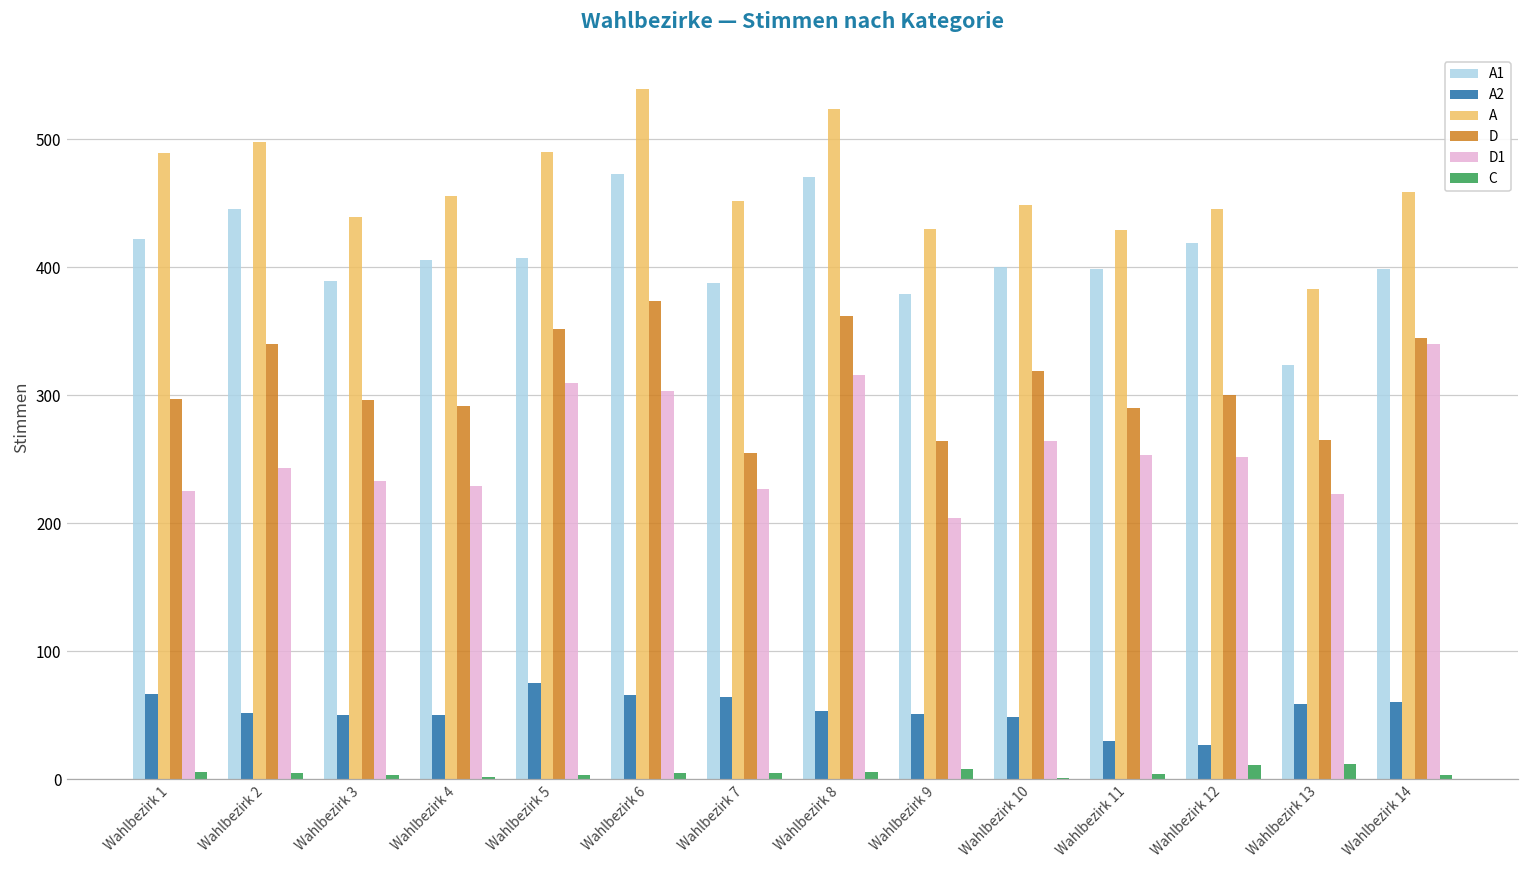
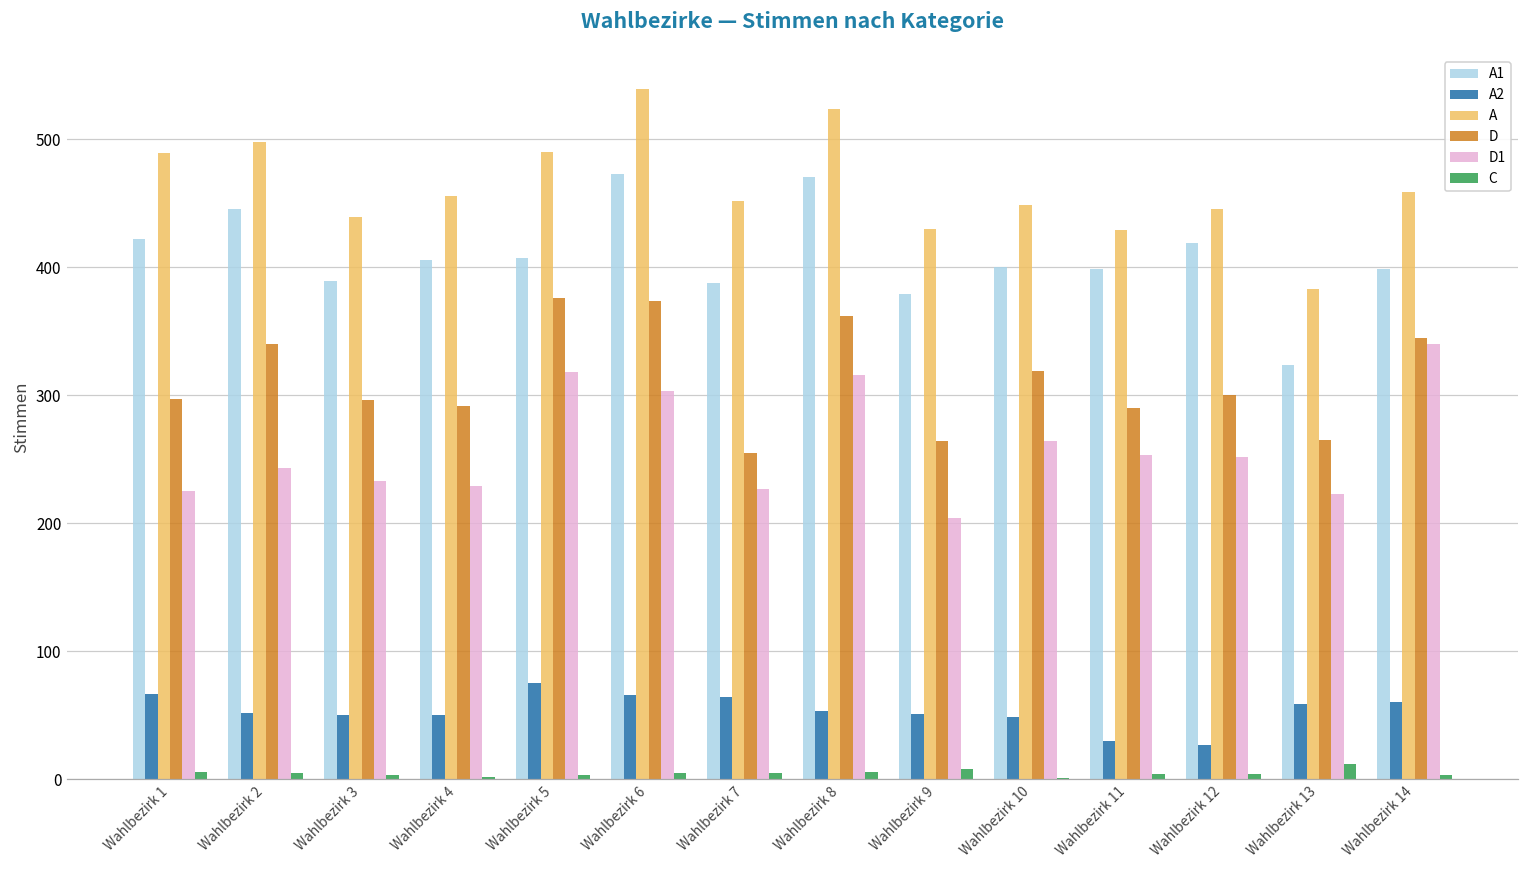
D, Wahlbezirk 5: 352 -> 376
D1, Wahlbezirk 5: 310 -> 318
C, Wahlbezirk 12: 11 -> 4
